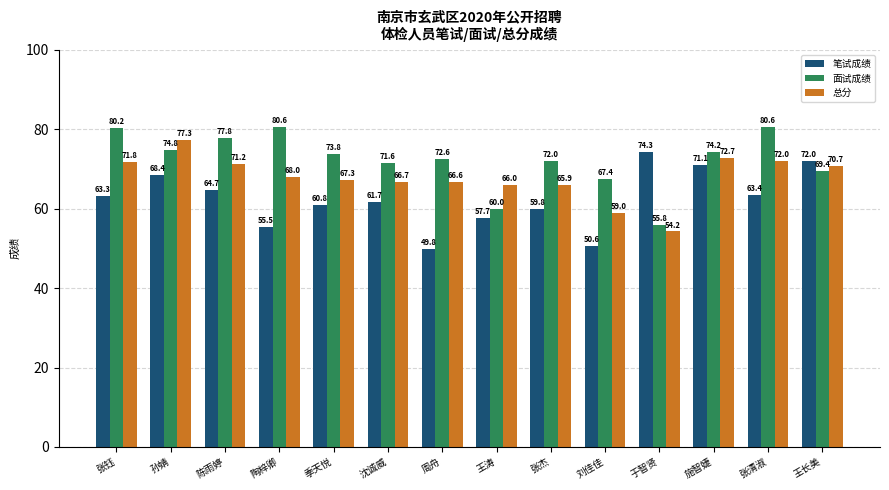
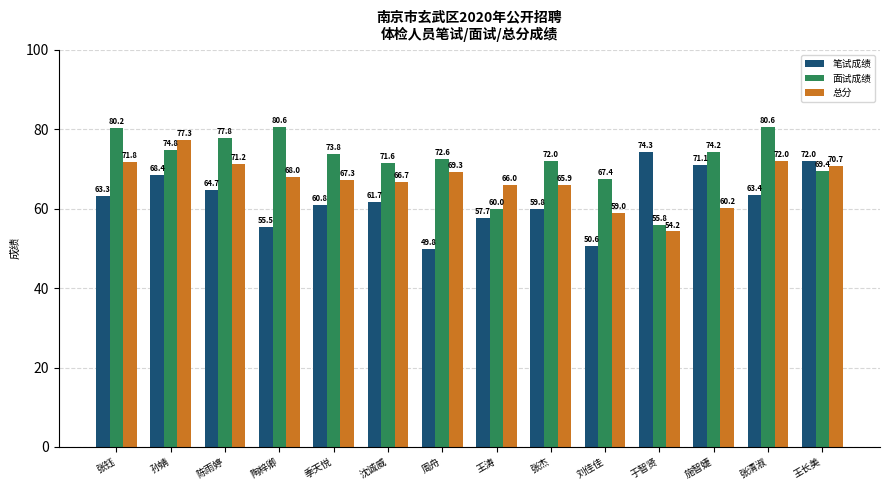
总分, 周舟: 66.6 -> 69.3
总分, 施智婕: 72.7 -> 60.2
